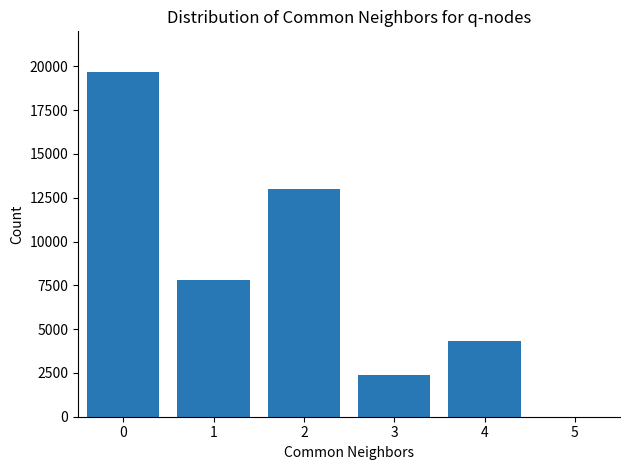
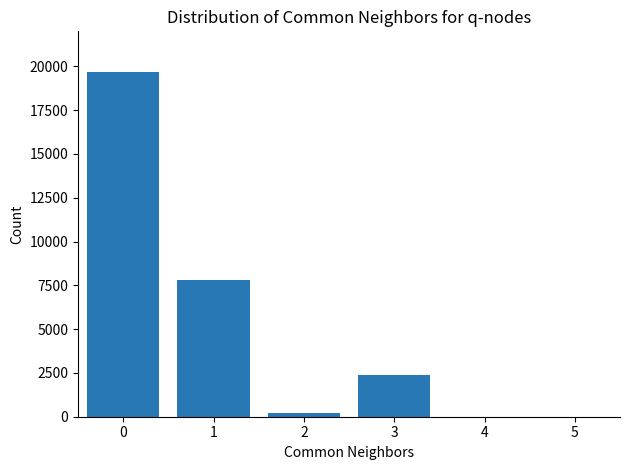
2: 13000 -> 200
4: 4300 -> 0
